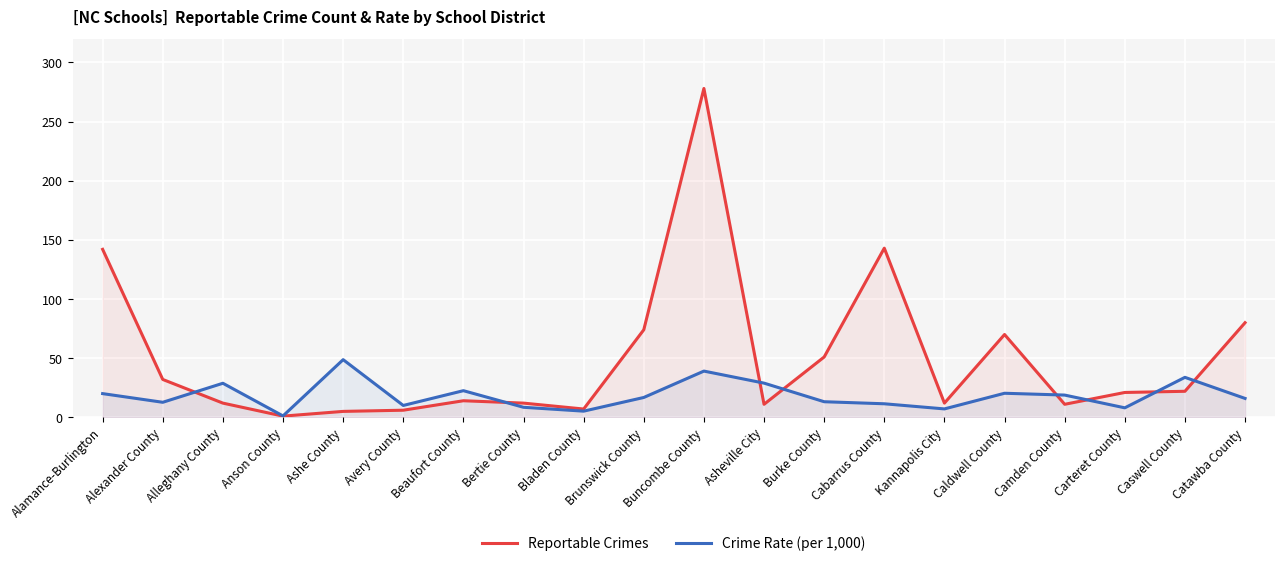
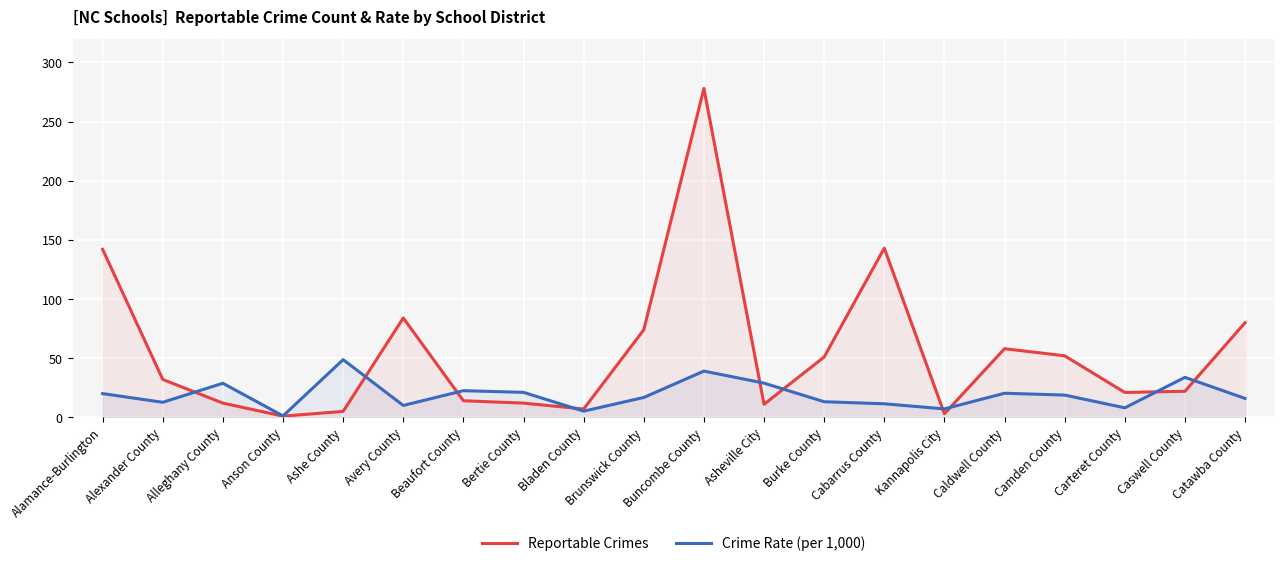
Reportable Crimes, Avery County: 6 -> 84
Crime Rate (per 1,000), Bertie County: 8 -> 21
Reportable Crimes, Kannapolis City: 12 -> 3
Reportable Crimes, Caldwell County: 70 -> 58
Reportable Crimes, Camden County: 11 -> 52
